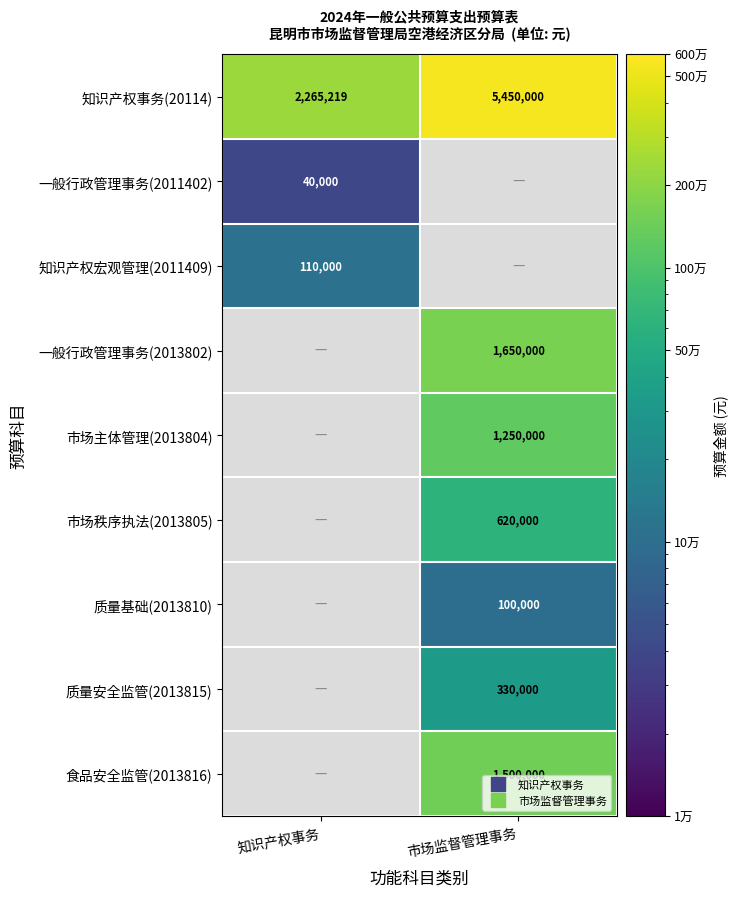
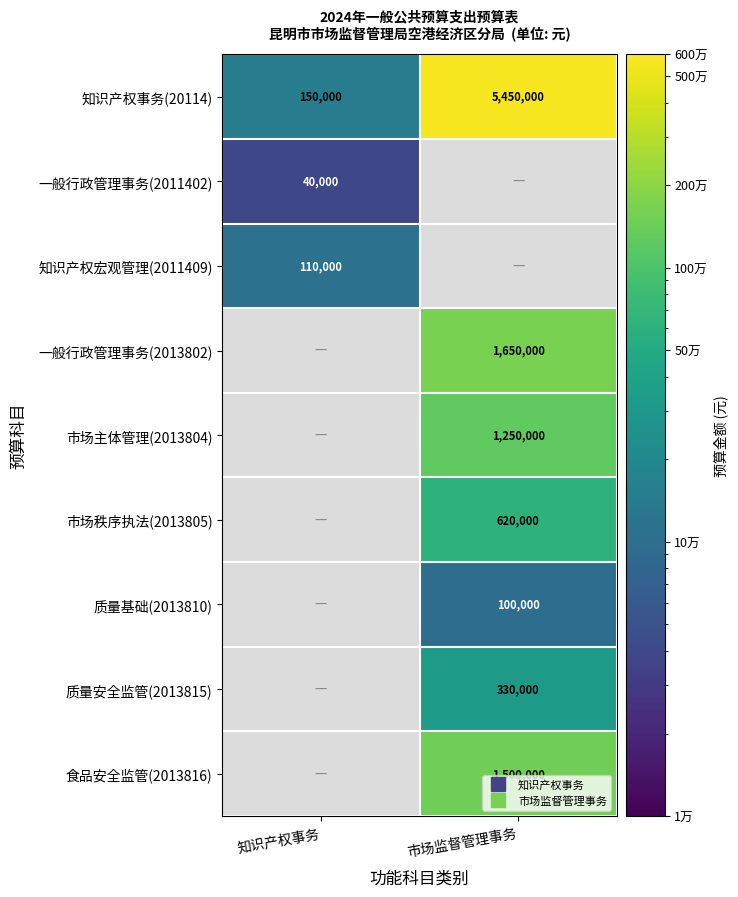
知识产权事务(20114), 知识产权事务: 2,265,219 -> 150,000
